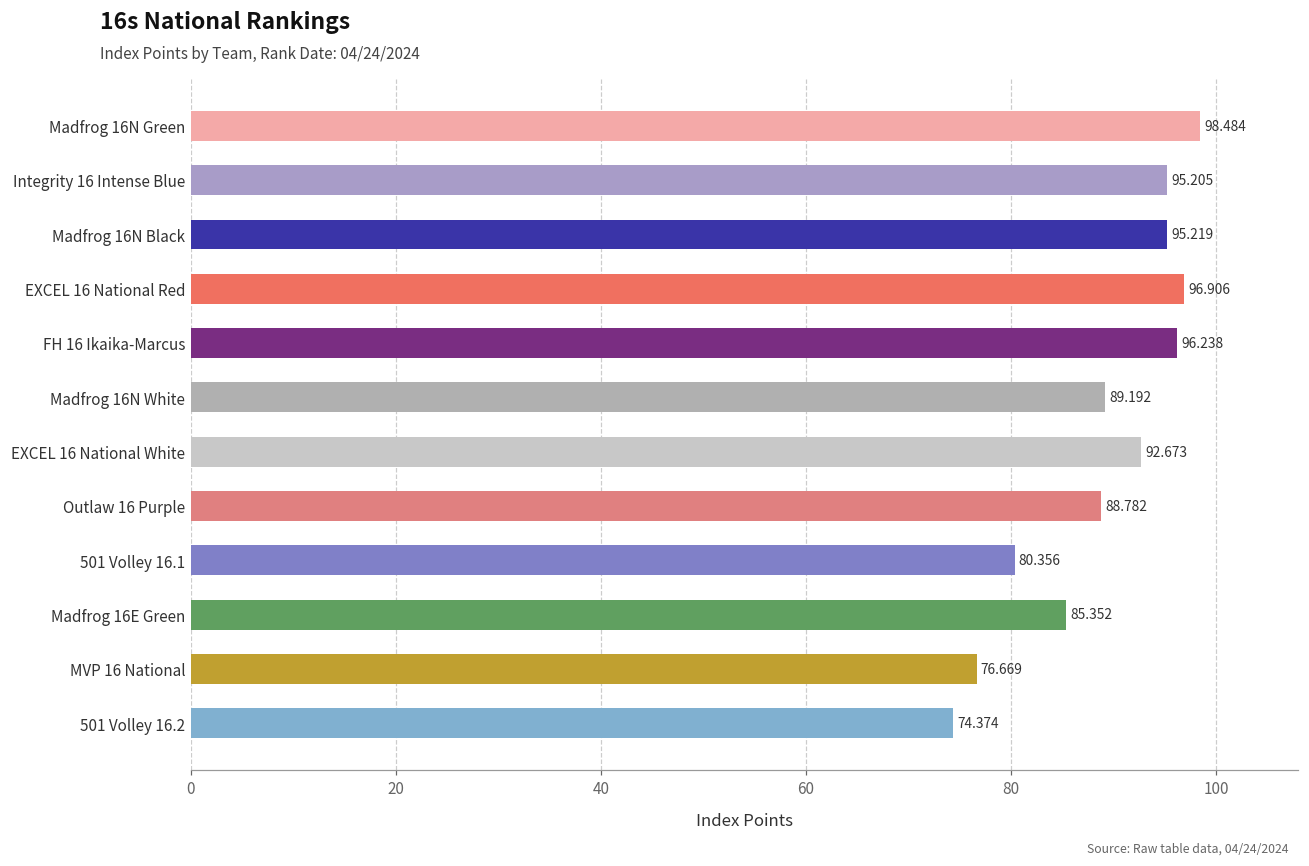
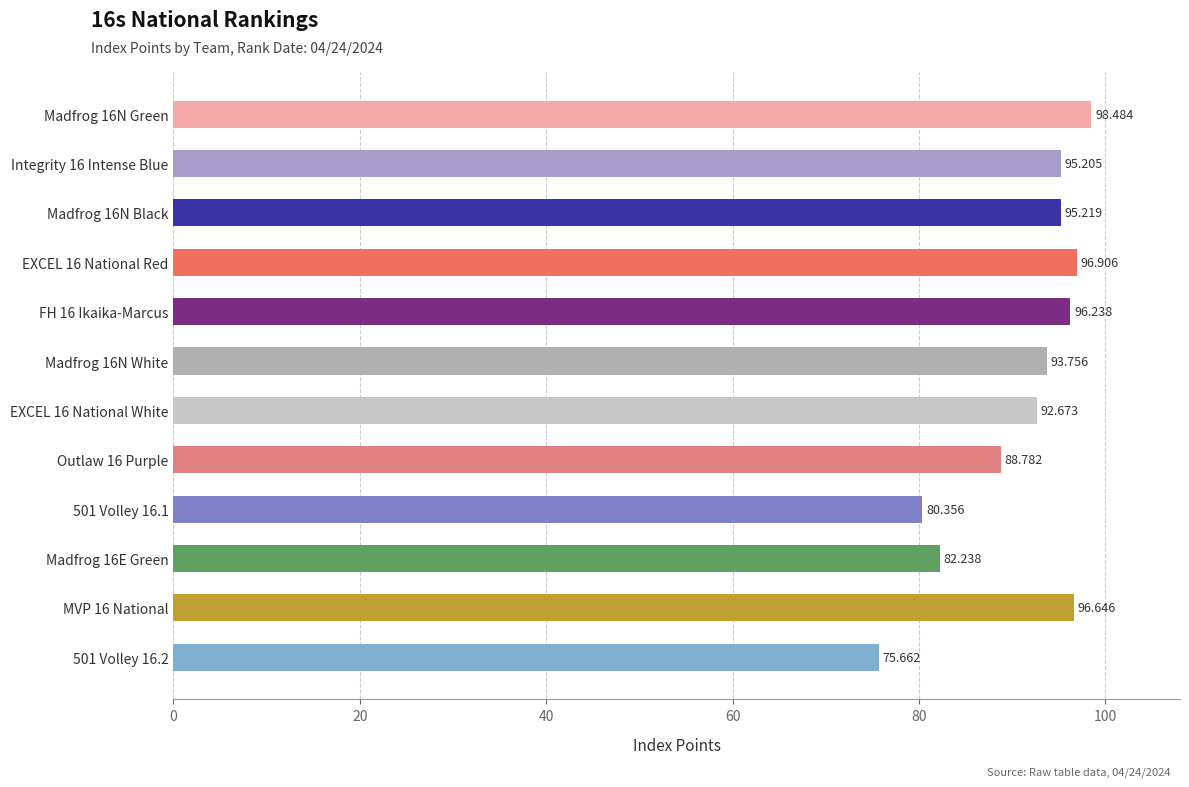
Madfrog 16N White: 89.192 -> 93.756
Madfrog 16E Green: 85.352 -> 82.238
MVP 16 National: 76.669 -> 96.646
501 Volley 16.2: 74.374 -> 75.662
